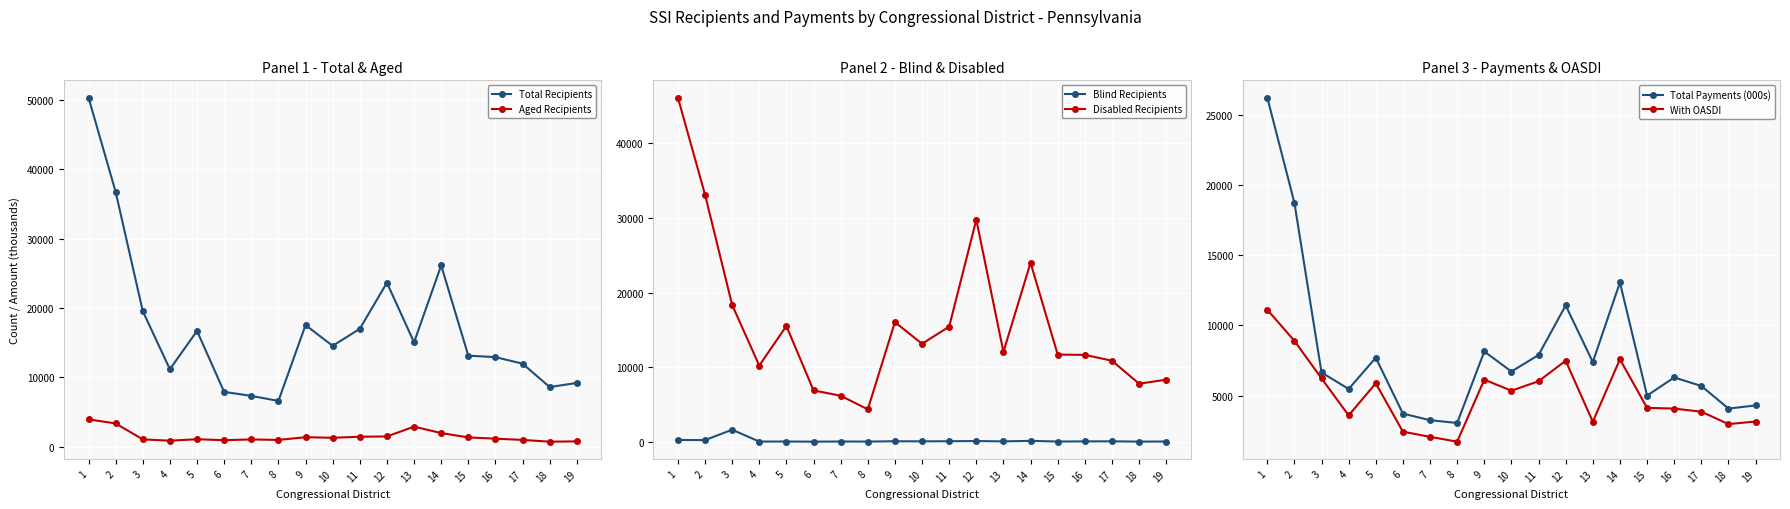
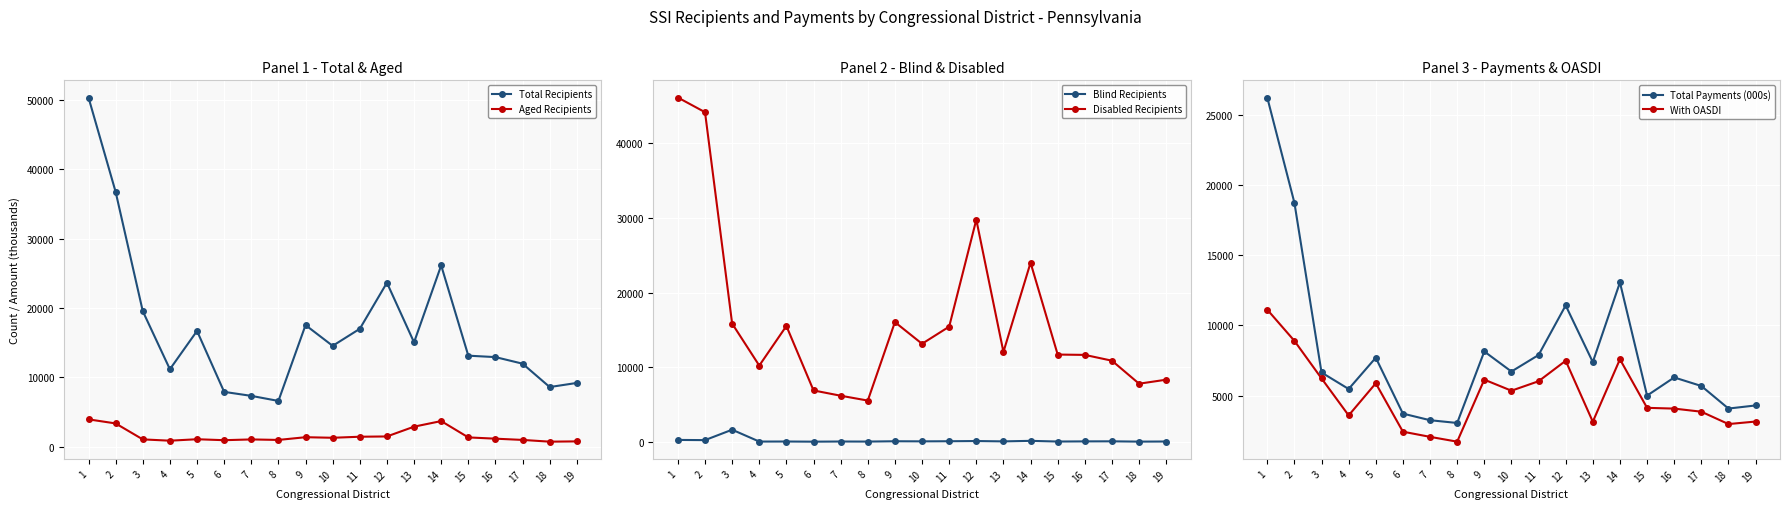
Panel 1 - Total & Aged, Aged Recipients, 14: 2000 -> 4000
Panel 2 - Blind & Disabled, Disabled Recipients, 2: 33000 -> 44000
Panel 2 - Blind & Disabled, Disabled Recipients, 3: 18000 -> 16000
Panel 2 - Blind & Disabled, Disabled Recipients, 8: 4000 -> 6000
